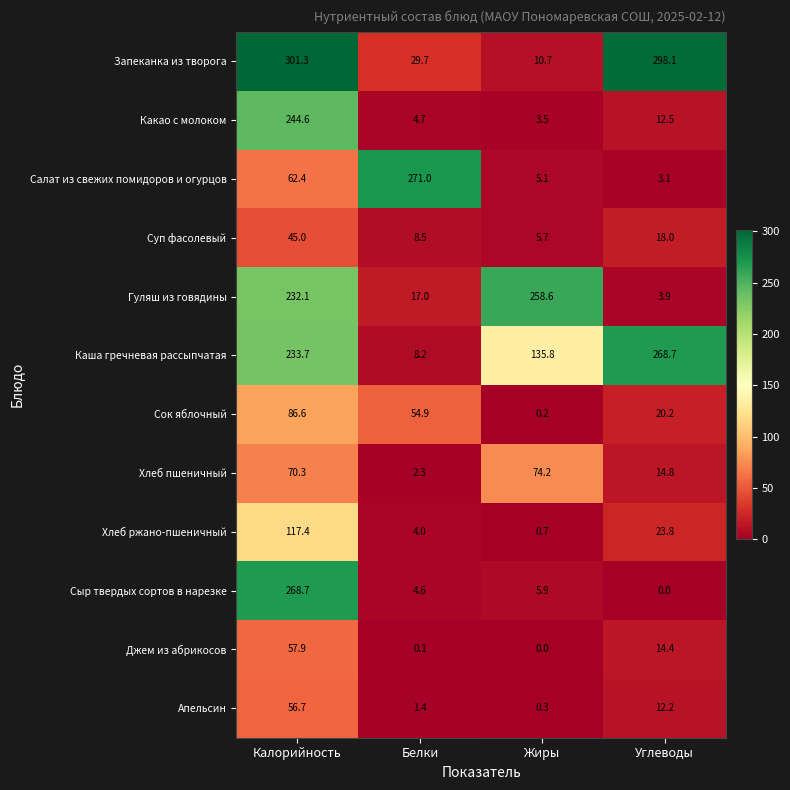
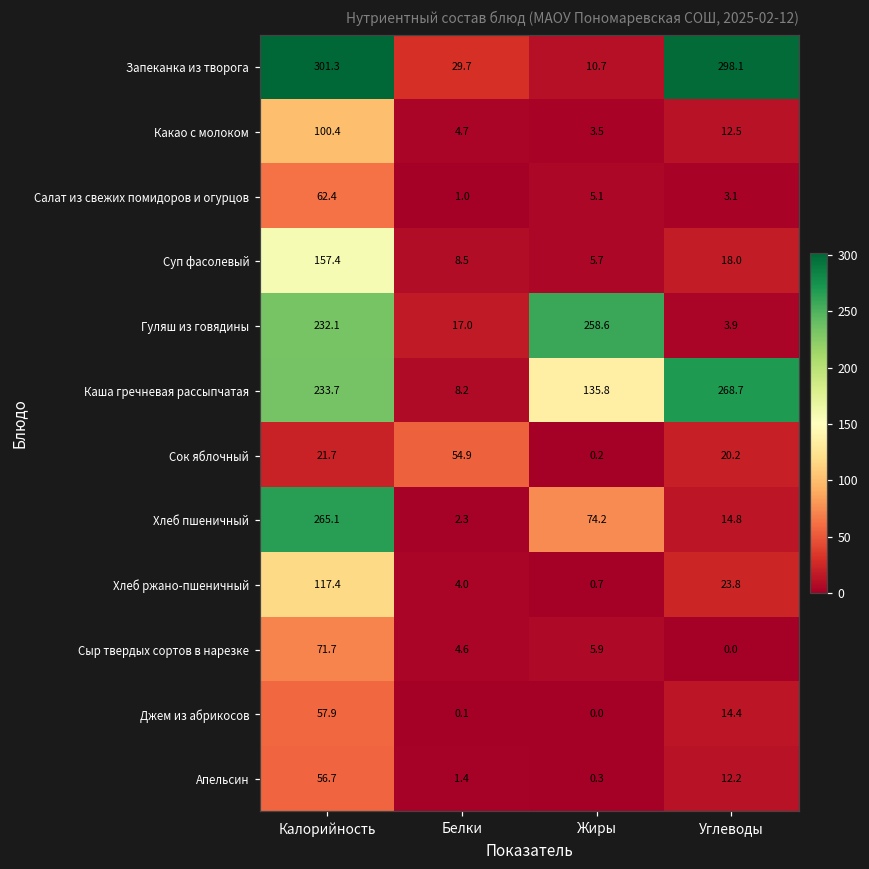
Какао с молоком, Калорийность: 244.6 -> 100.4
Салат из свежих помидоров и огурцов, Белки: 271.0 -> 1.0
Суп фасолевый, Калорийность: 45.0 -> 157.4
Сок яблочный, Калорийность: 86.6 -> 21.7
Хлеб пшеничный, Калорийность: 70.3 -> 265.1
Сыр твердых сортов в нарезке, Калорийность: 268.7 -> 71.7
